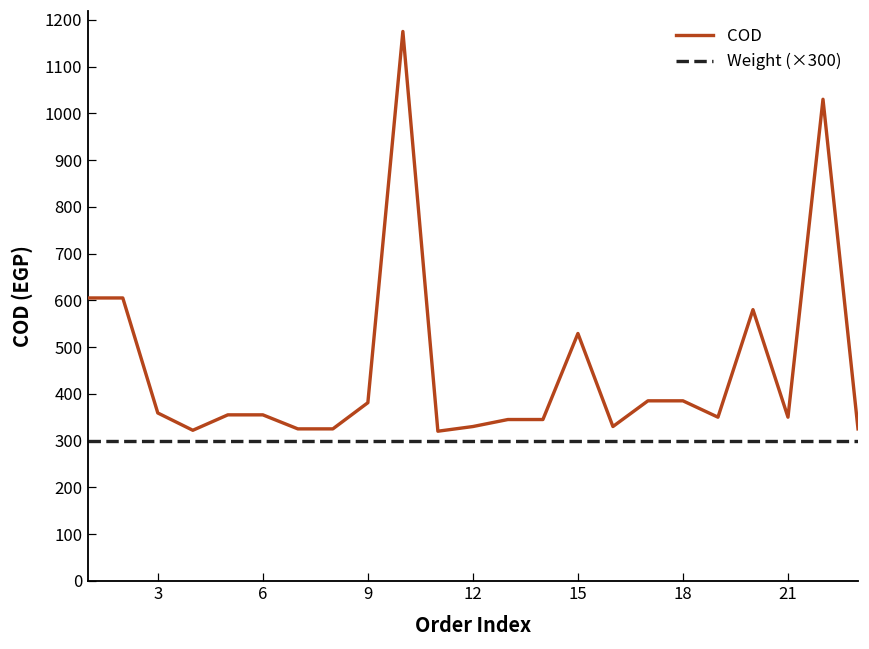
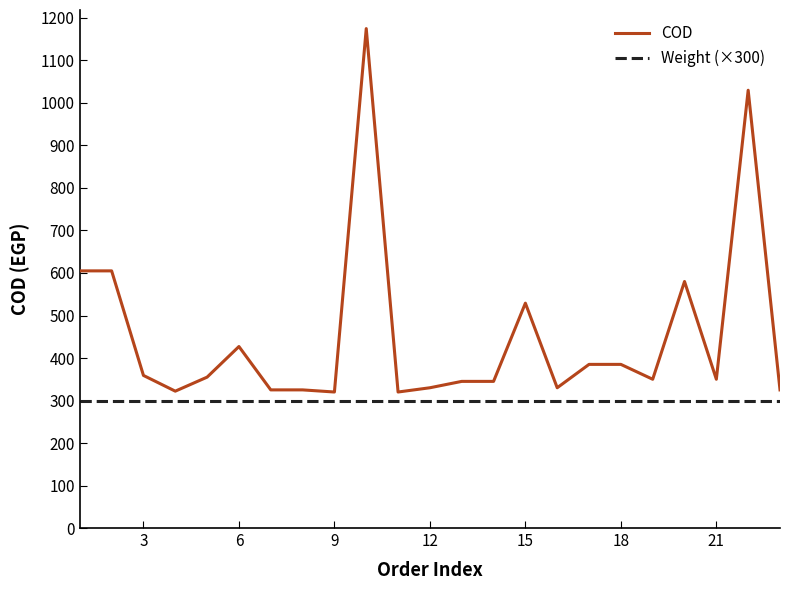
COD, 6: 360 -> 430
COD, 9: 380 -> 320
